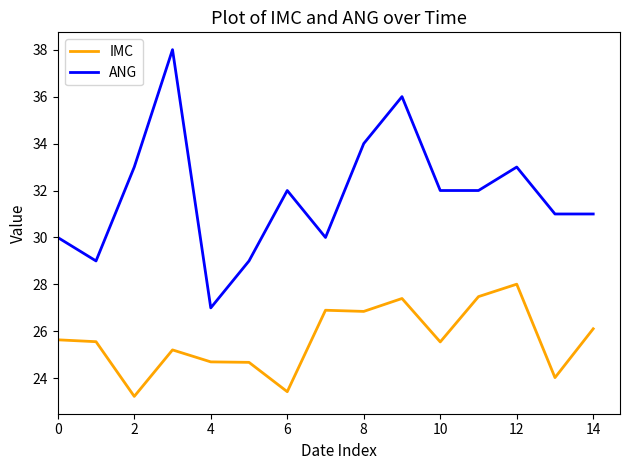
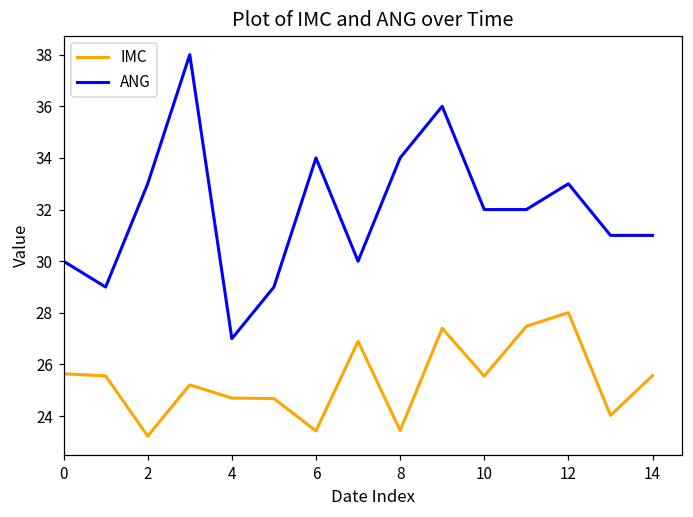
ANG, 6: 32 -> 34
IMC, 8: 26.9 -> 23.4
IMC, 14: 26.1 -> 25.6
